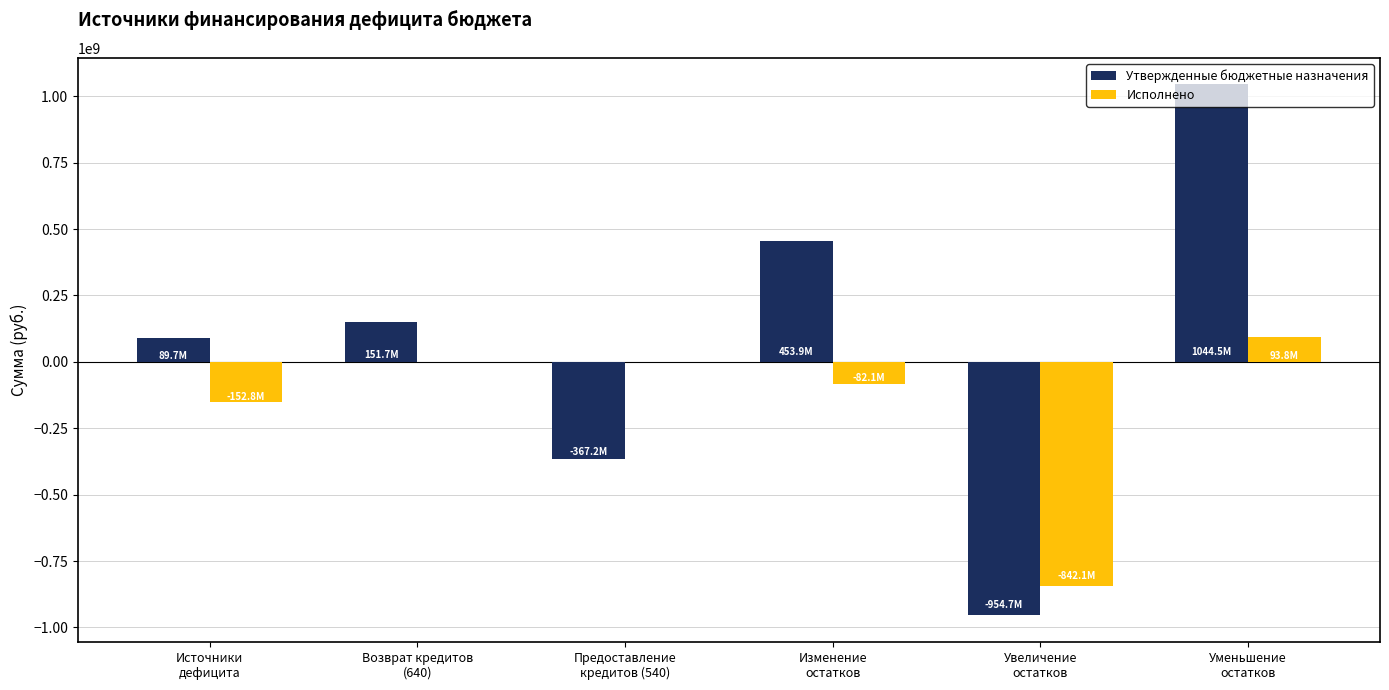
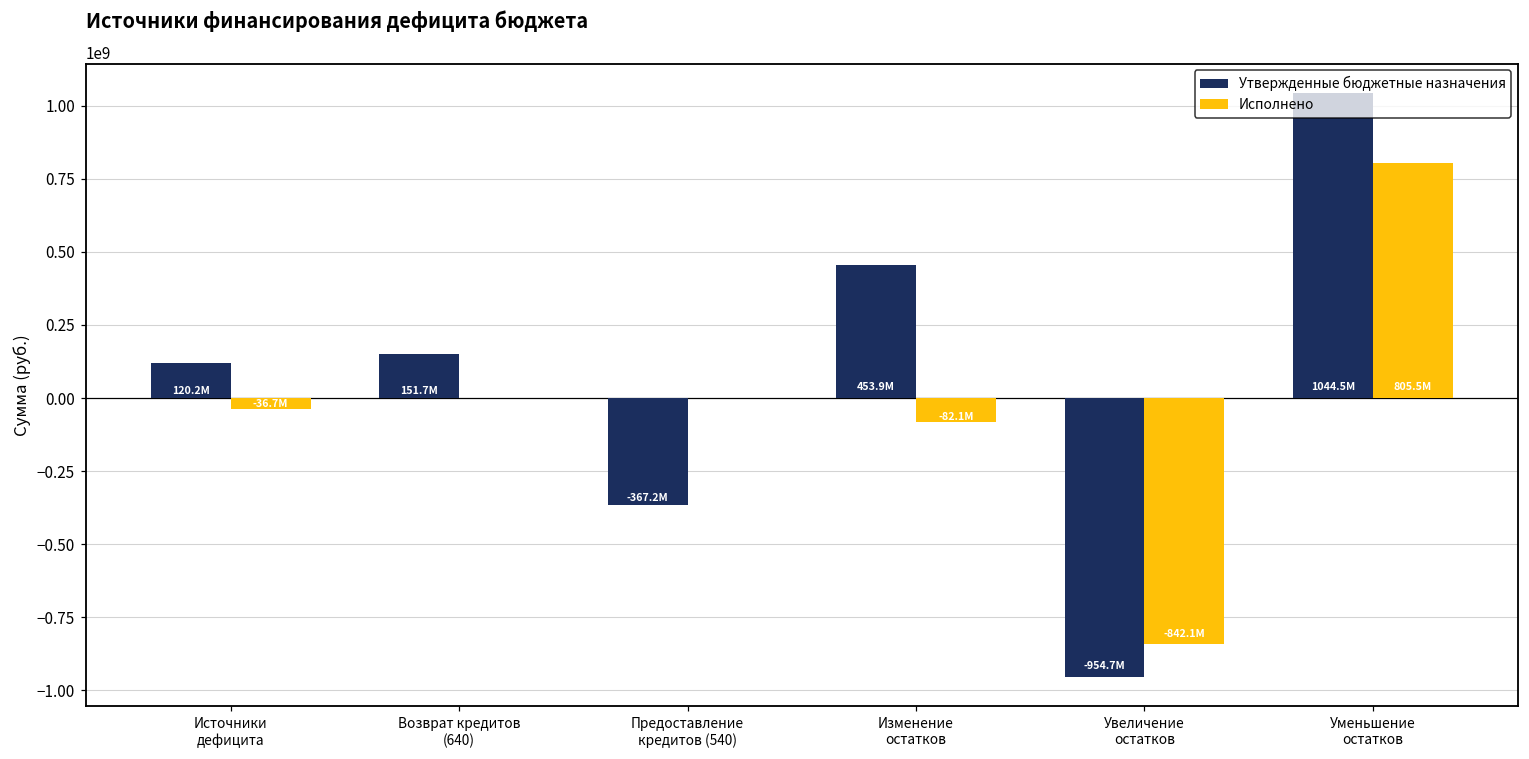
Утвержденные бюджетные назначения, Источники дефицита: 89.7M -> 120.2M
Исполнено, Источники дефицита: -152.8M -> -36.7M
Исполнено, Уменьшение остатков: 93.8M -> 805.5M
